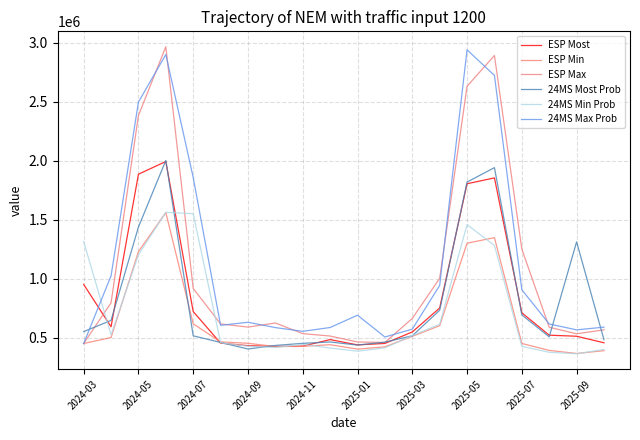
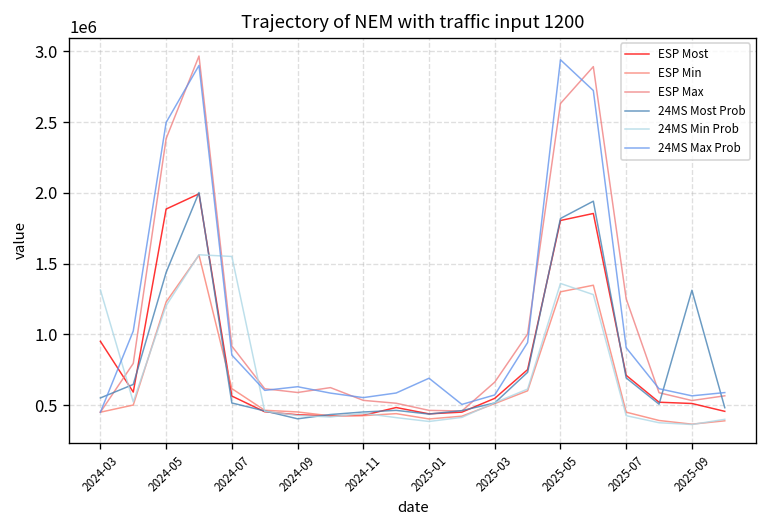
ESP Most, 2024-07: 720000 -> 560000
24MS Max Prob, 2024-07: 1860000 -> 850000
24MS Min Prob, 2025-05: 1460000 -> 1360000
